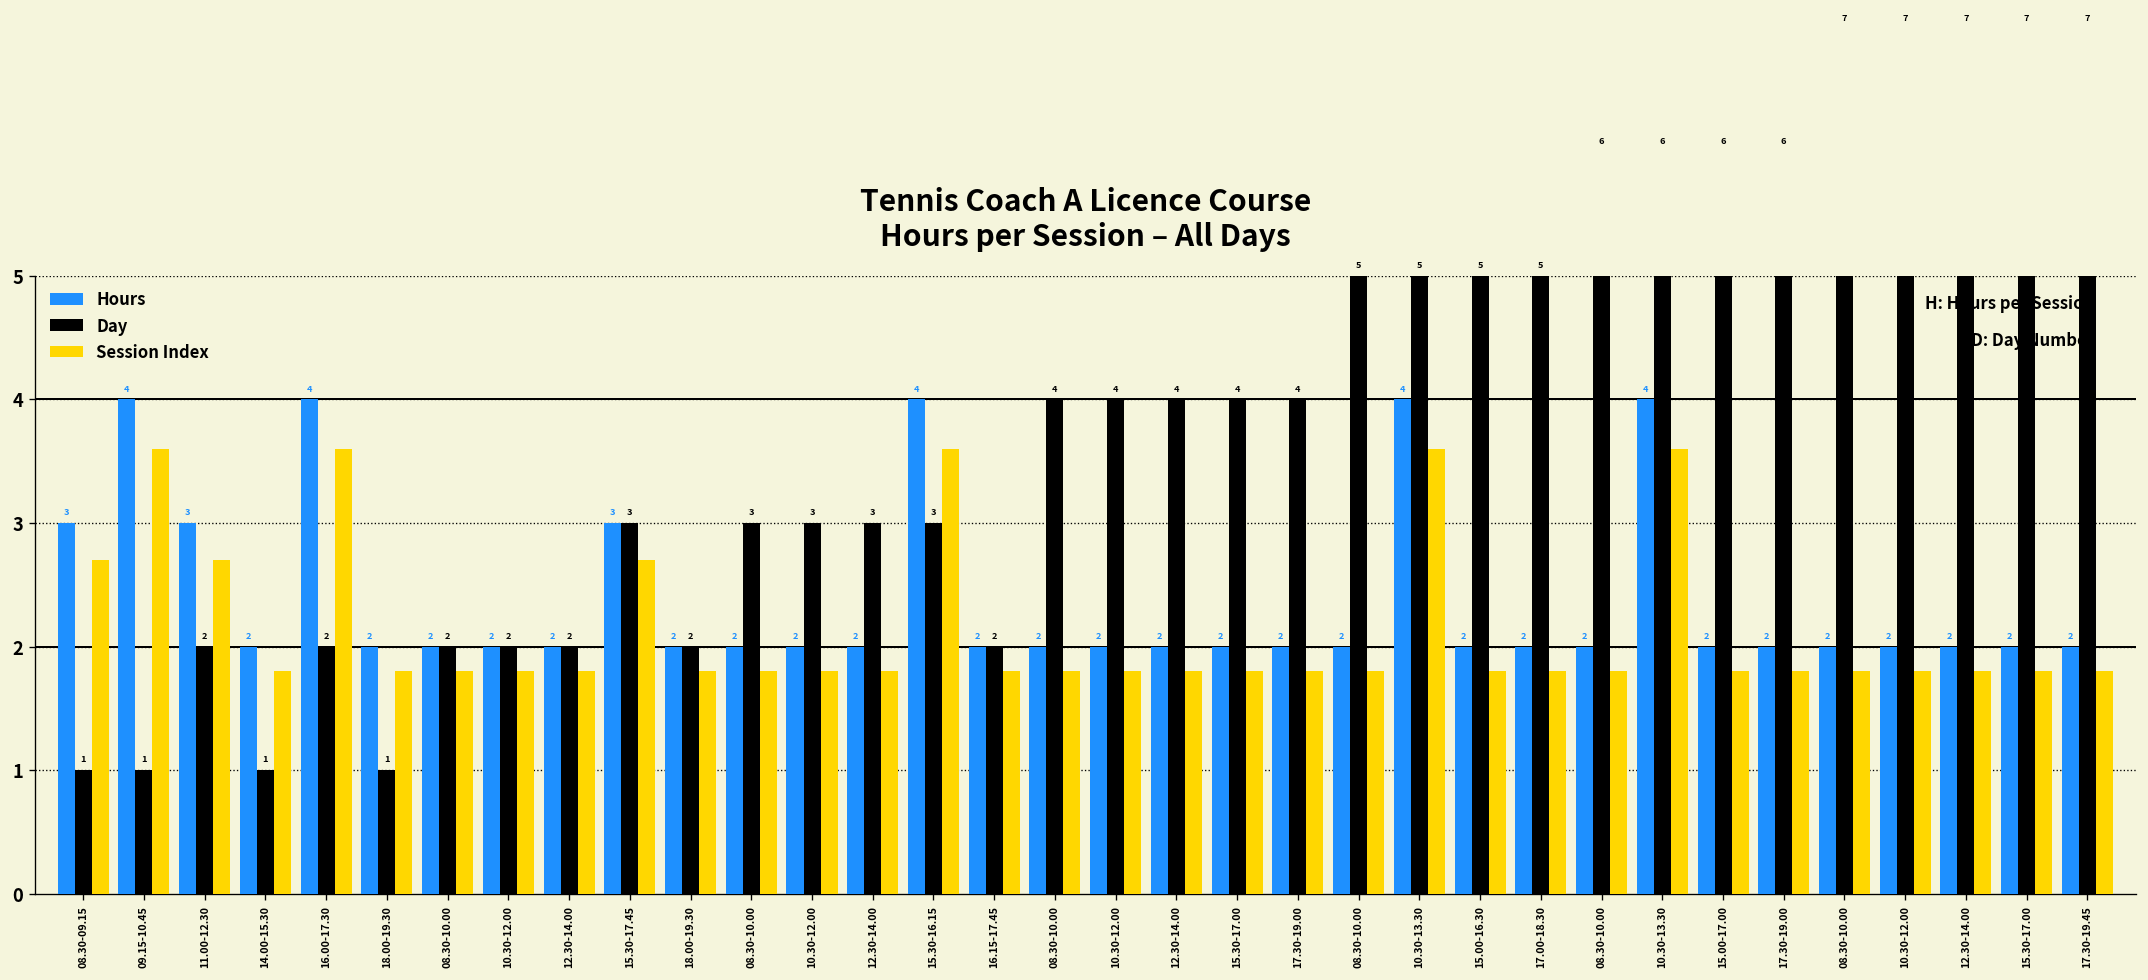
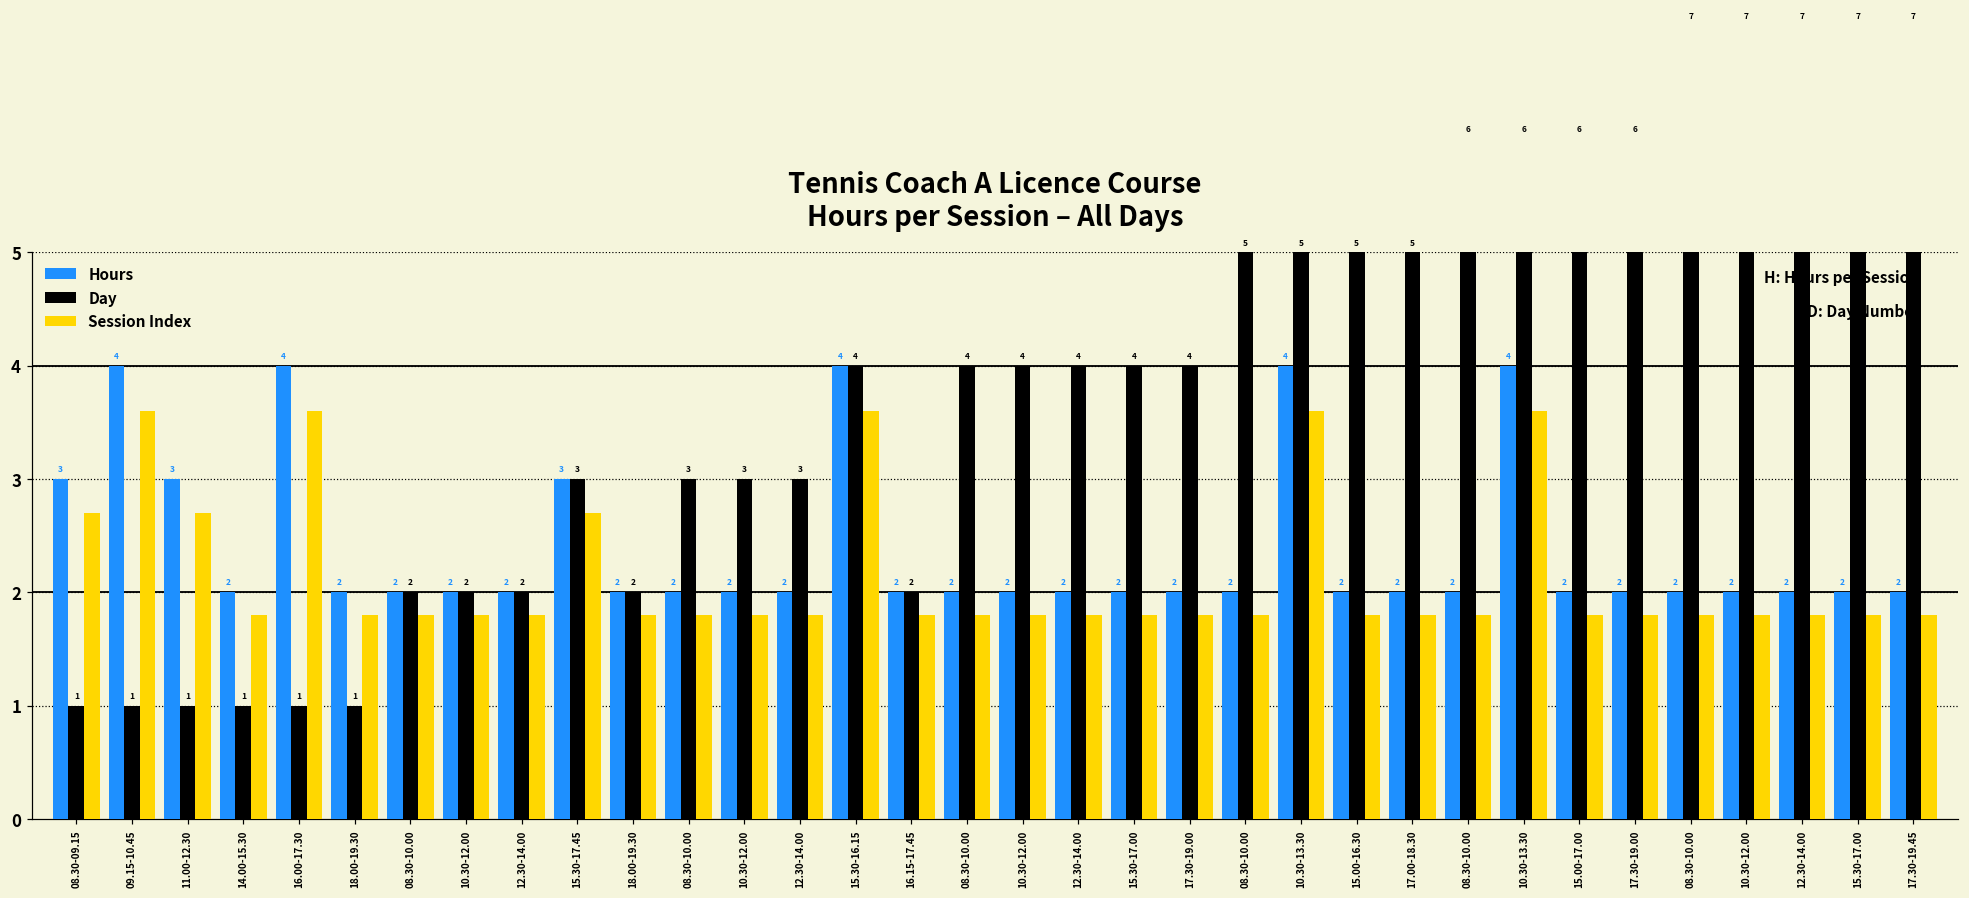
Day, 11.00-12.30: 2 -> 1
Day, 16.00-17.30: 2 -> 1
Day, 15.30-16.15: 3 -> 4
